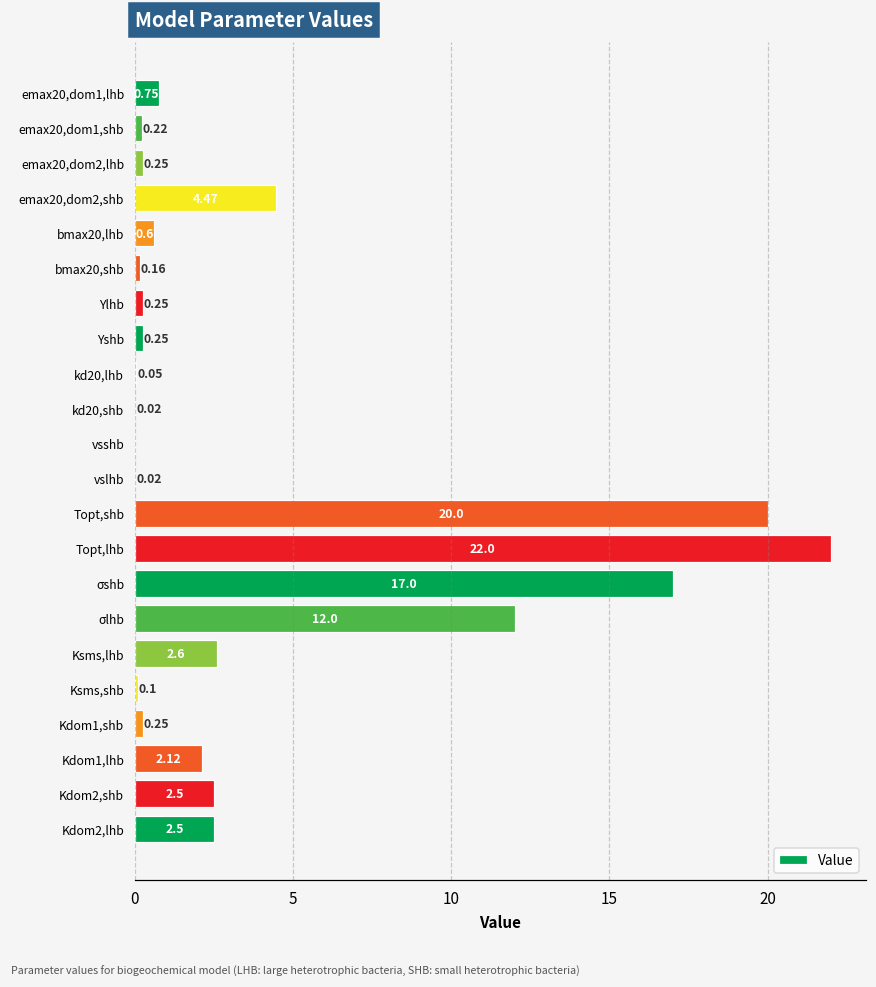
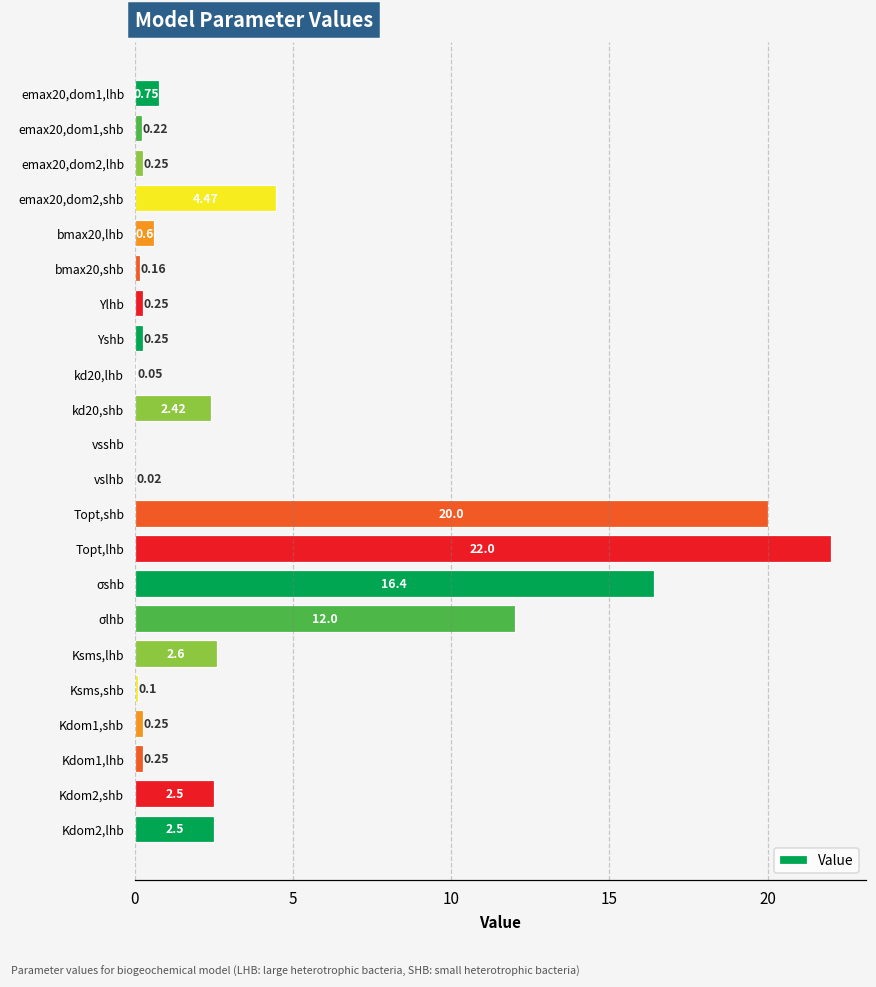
kd20,shb: 0.02 -> 2.42
σshb: 17.0 -> 16.4
Kdom1,lhb: 2.12 -> 0.25
